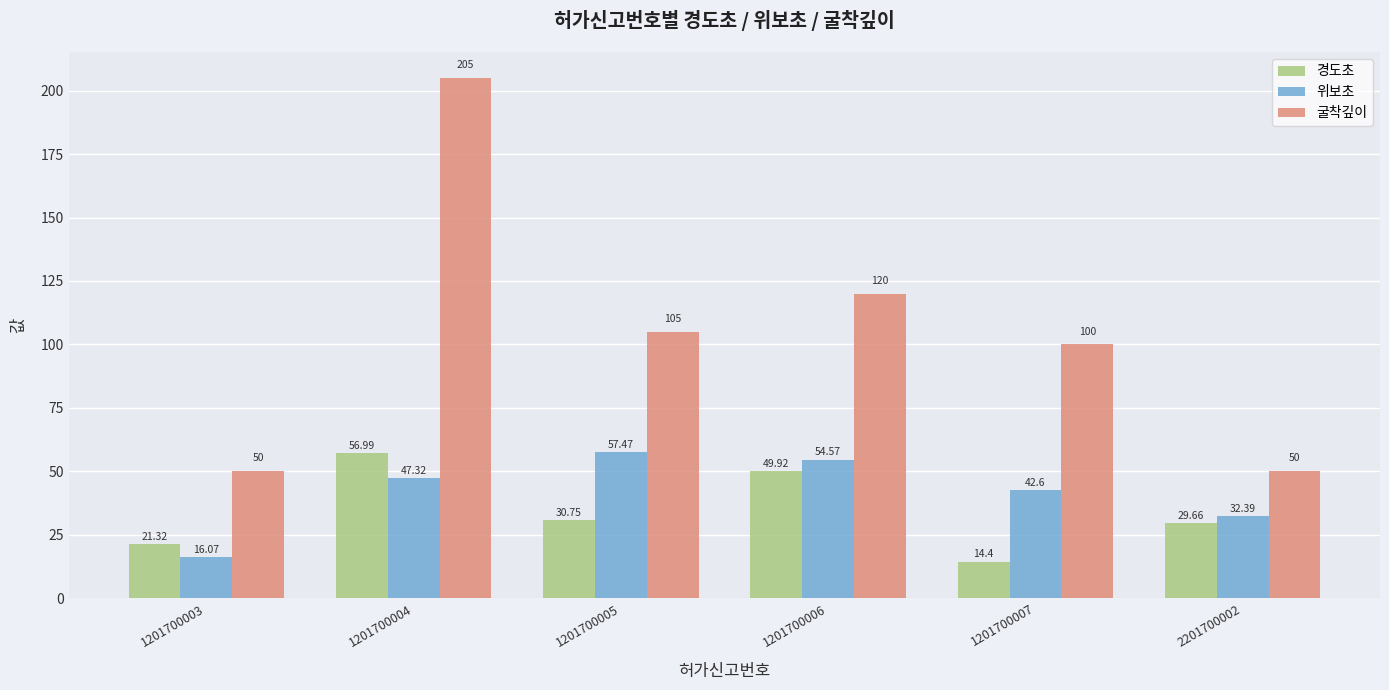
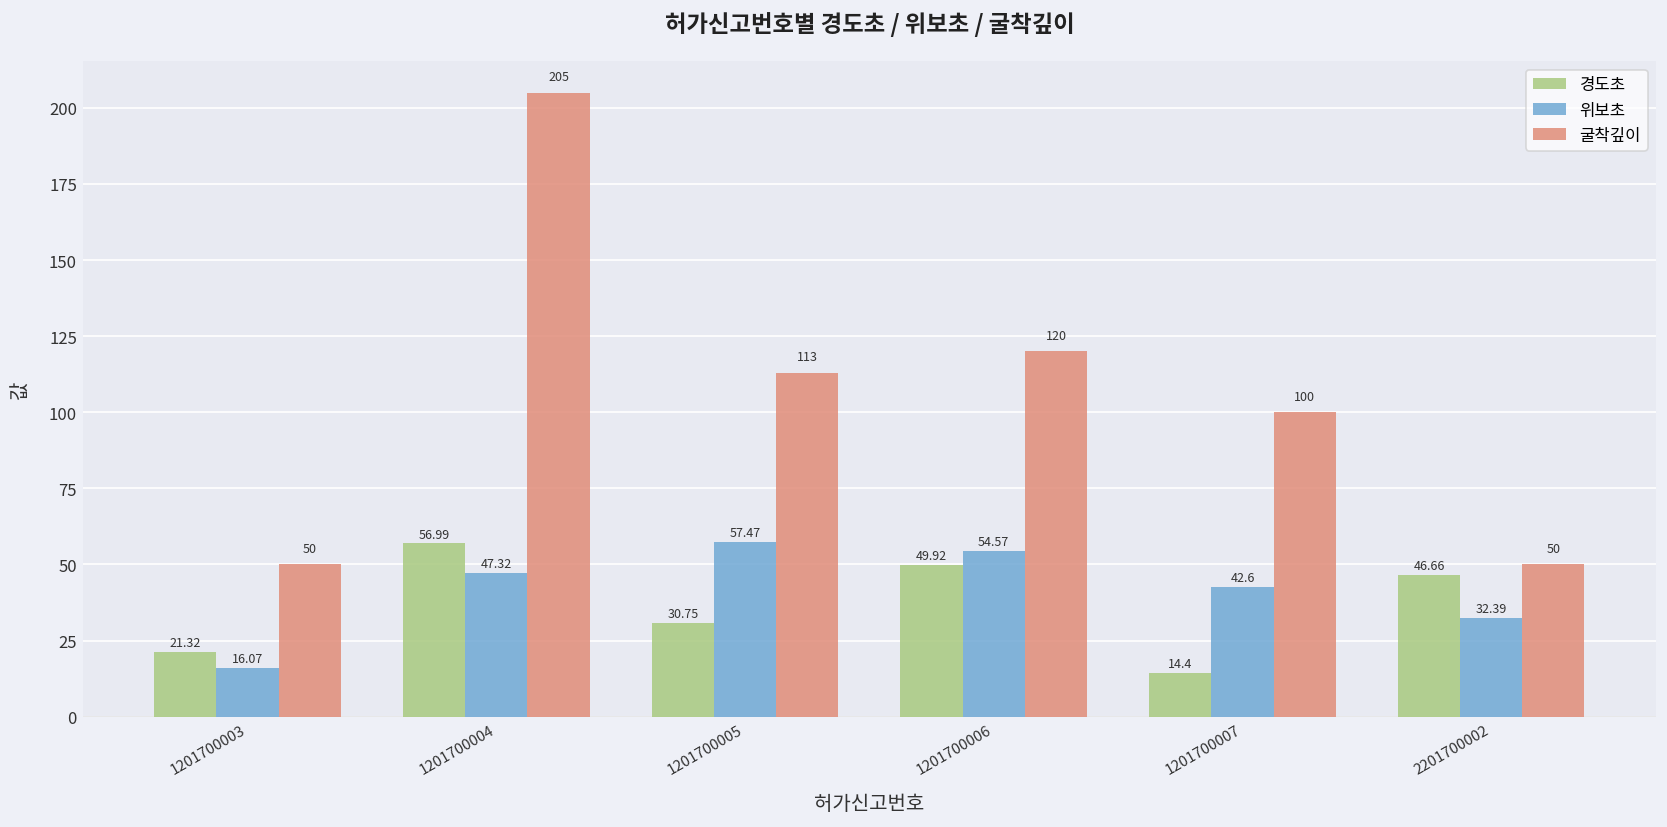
굴착깊이, 1201700005: 105 -> 113
경도초, 2201700002: 29.66 -> 46.66
